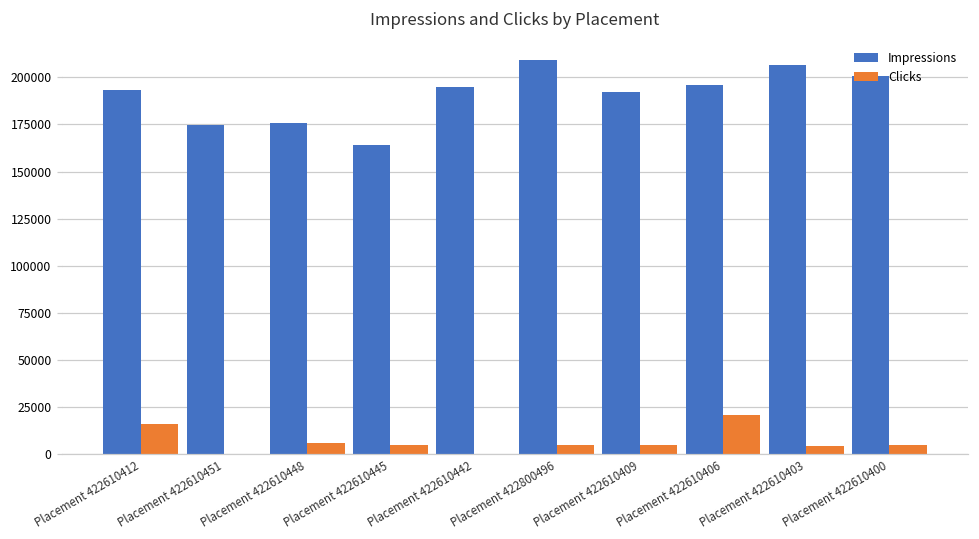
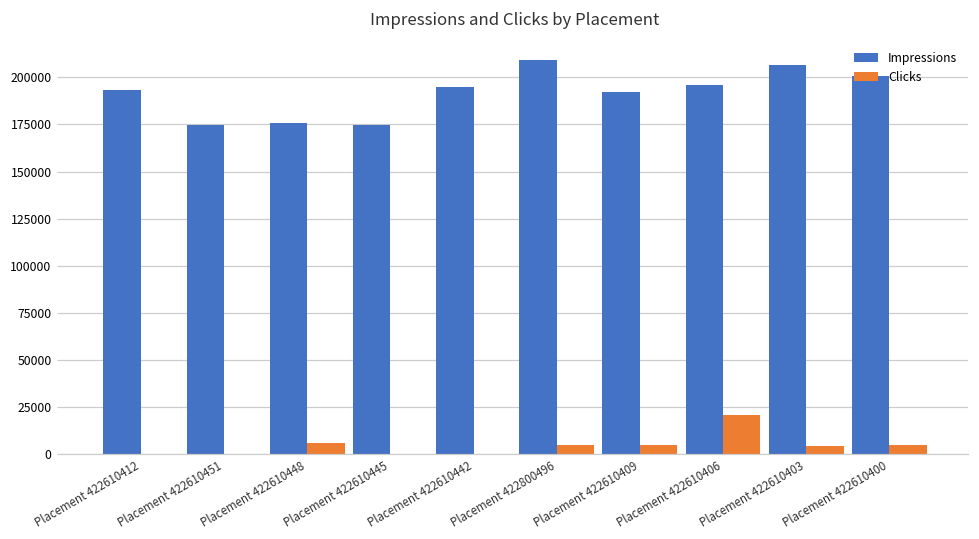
Clicks, Placement 422610412: 16000 -> 0
Impressions, Placement 422610445: 164000 -> 175000
Clicks, Placement 422610445: 5000 -> 0
